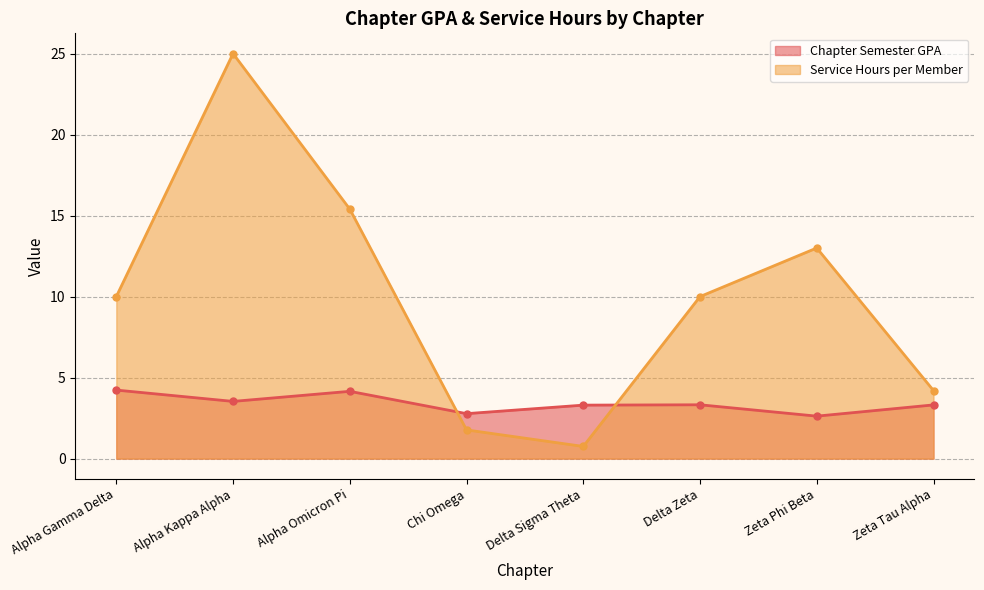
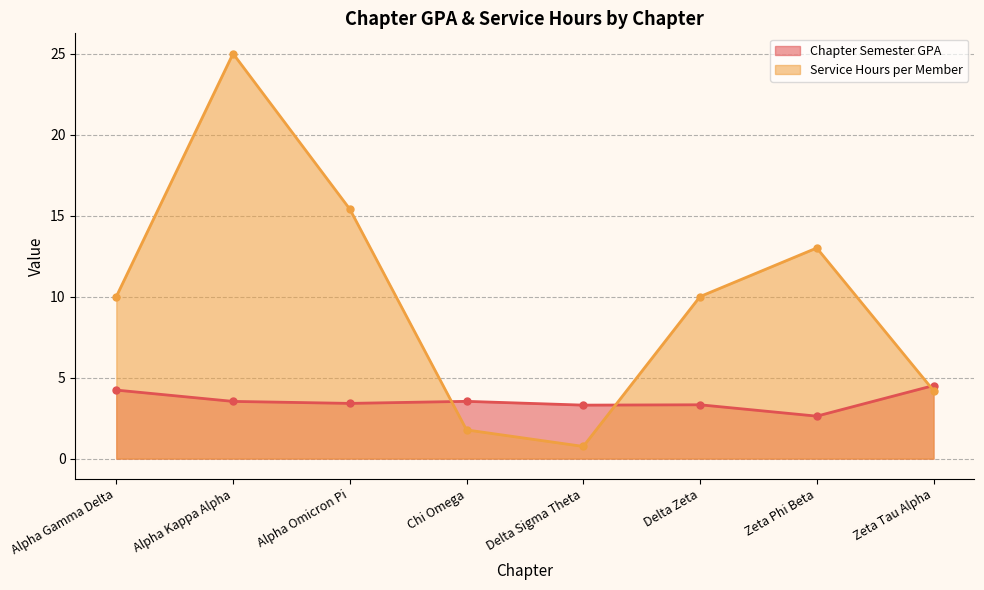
Chapter Semester GPA, Alpha Omicron Pi: 4.2 -> 3.4
Chapter Semester GPA, Chi Omega: 2.8 -> 3.5
Chapter Semester GPA, Zeta Tau Alpha: 3.3 -> 4.5
